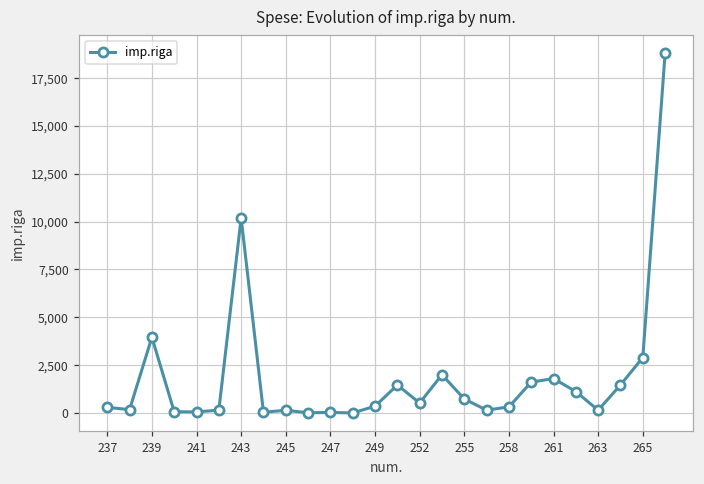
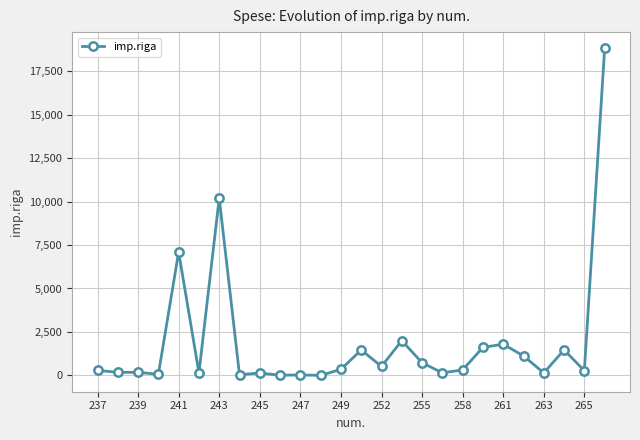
239: 4,000 -> 200
241: 100 -> 7,100
265: 2,900 -> 300
